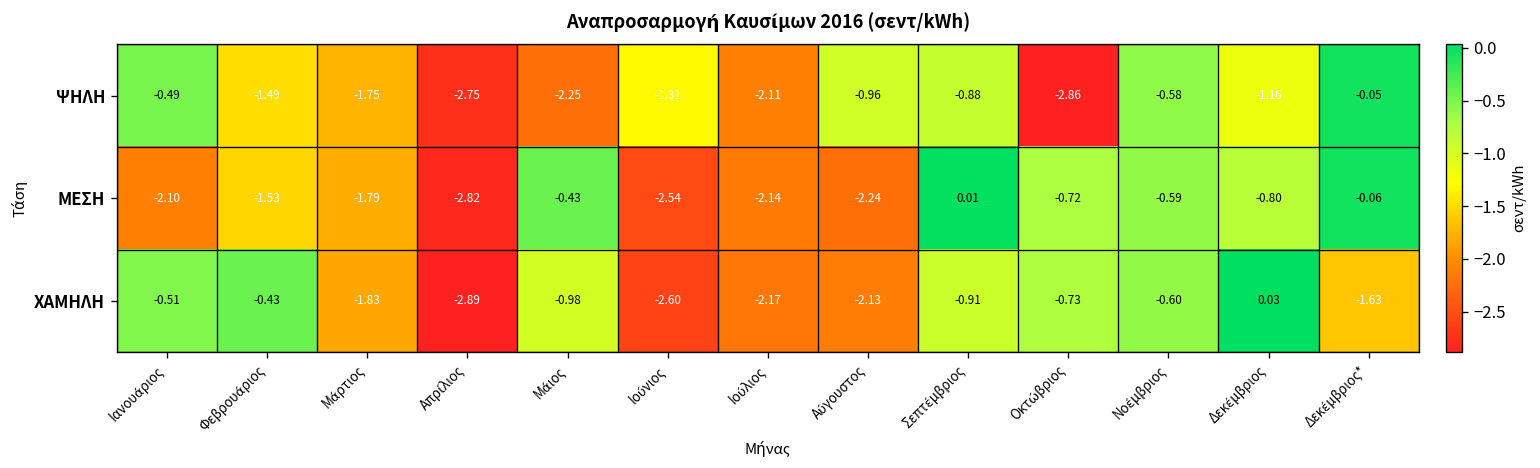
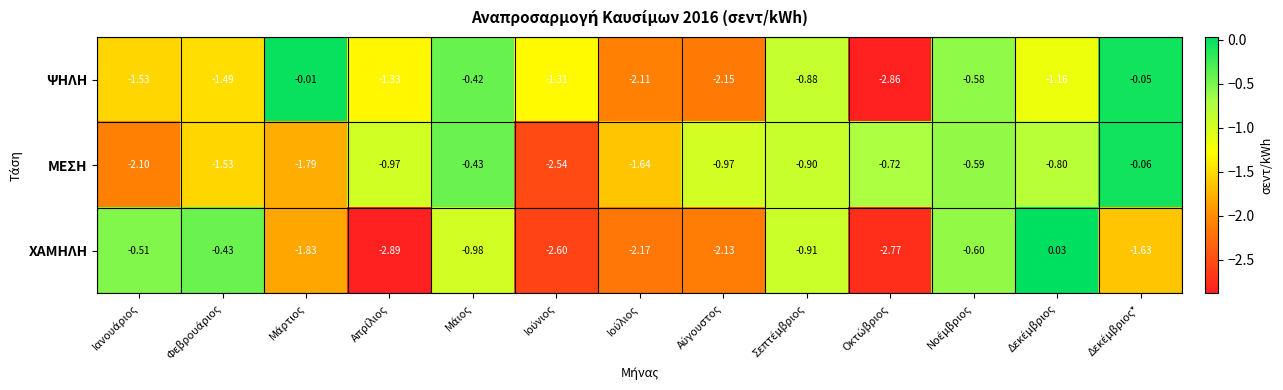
ΨΗΛΗ, Ιανουάριος: -0.49 -> -1.53
ΨΗΛΗ, Μάρτιος: -1.75 -> -0.01
ΨΗΛΗ, Απρίλιος: -2.75 -> -1.33
ΨΗΛΗ, Μάιος: -2.25 -> -0.42
ΨΗΛΗ, Αύγουστος: -0.96 -> -2.15
ΜΕΣΗ, Απρίλιος: -2.82 -> -0.97
ΜΕΣΗ, Ιούλιος: -2.14 -> -1.64
ΜΕΣΗ, Αύγουστος: -2.24 -> -0.97
ΜΕΣΗ, Σεπτέμβριος: 0.01 -> -0.90
ΧΑΜΗΛΗ, Οκτώβριος: -0.73 -> -2.77
